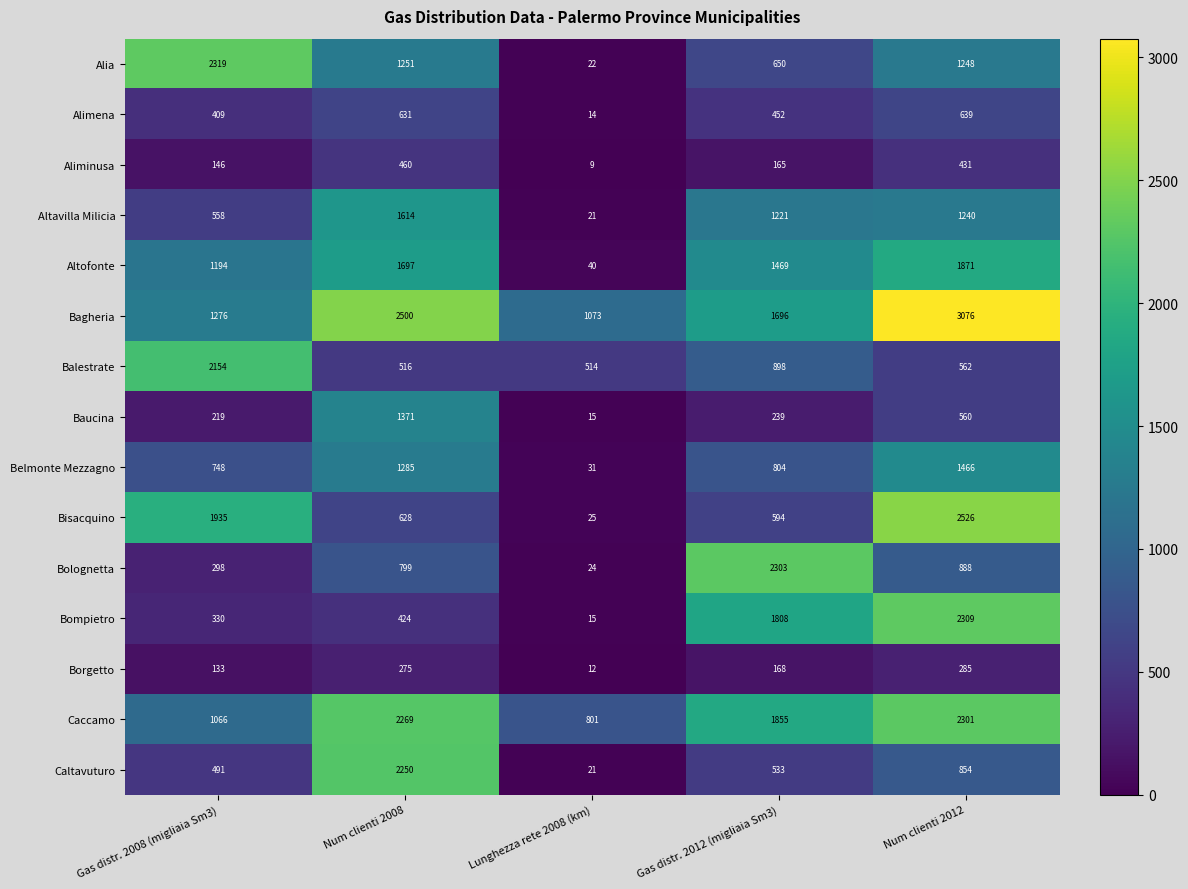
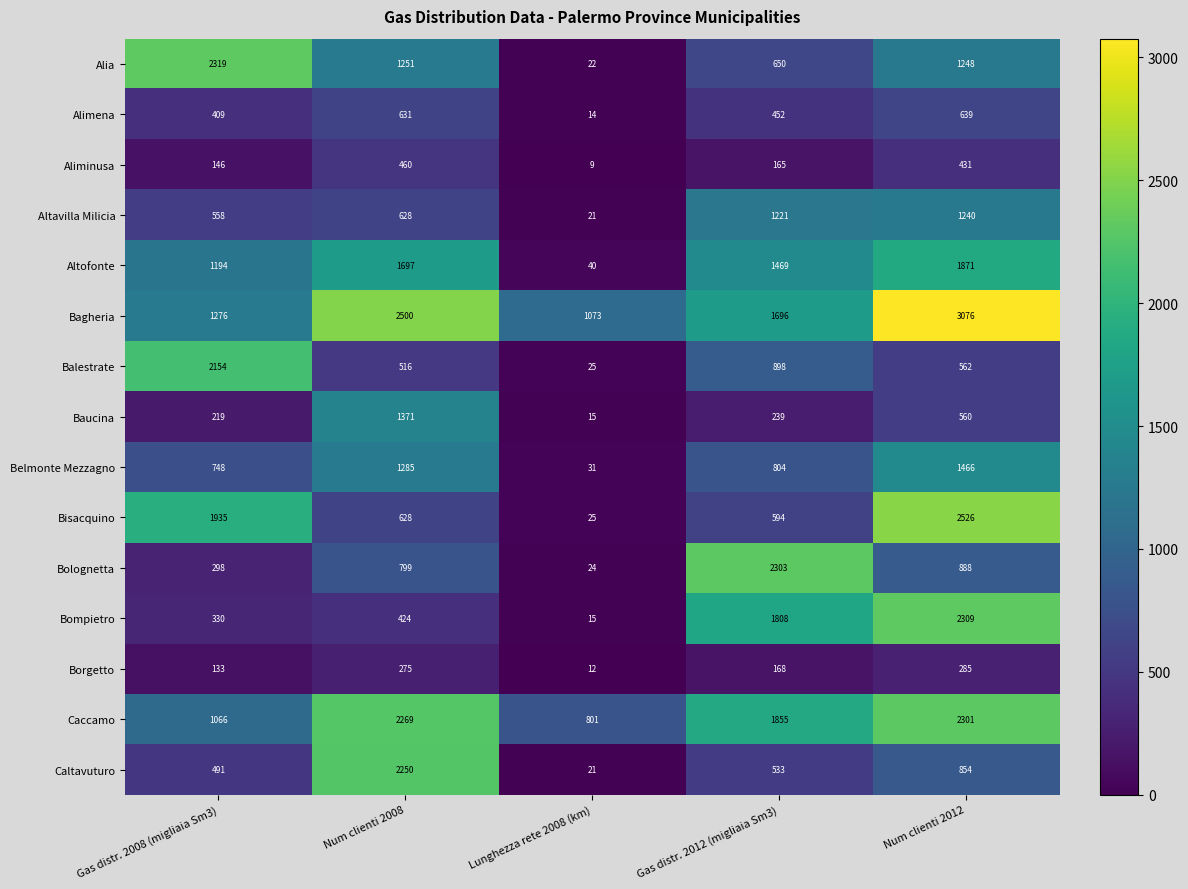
Altavilla Milicia, Num clienti 2008: 1614 -> 628
Balestrate, Lunghezza rete 2008 (km): 514 -> 25
